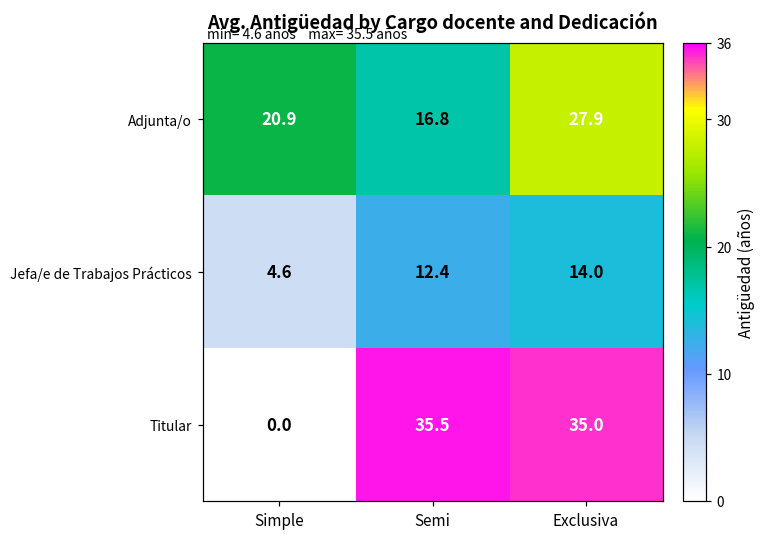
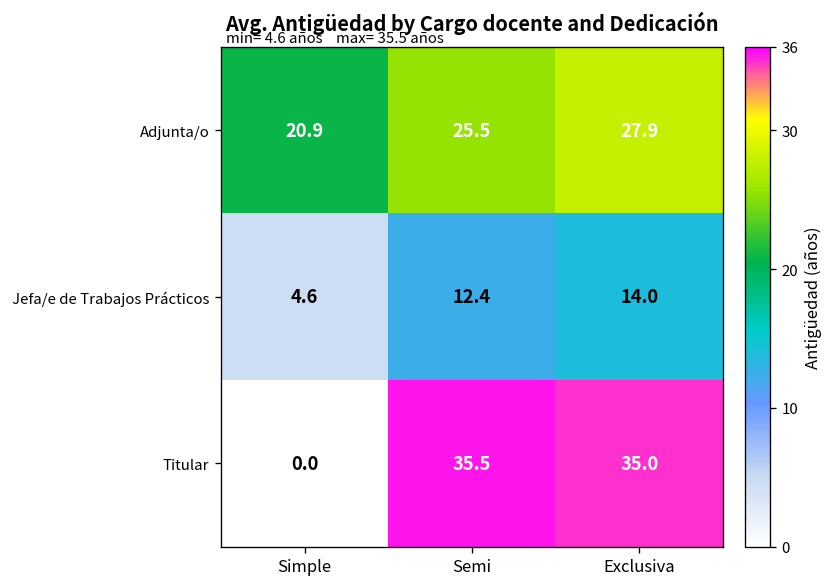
Adjunta/o, Semi: 16.8 -> 25.5
